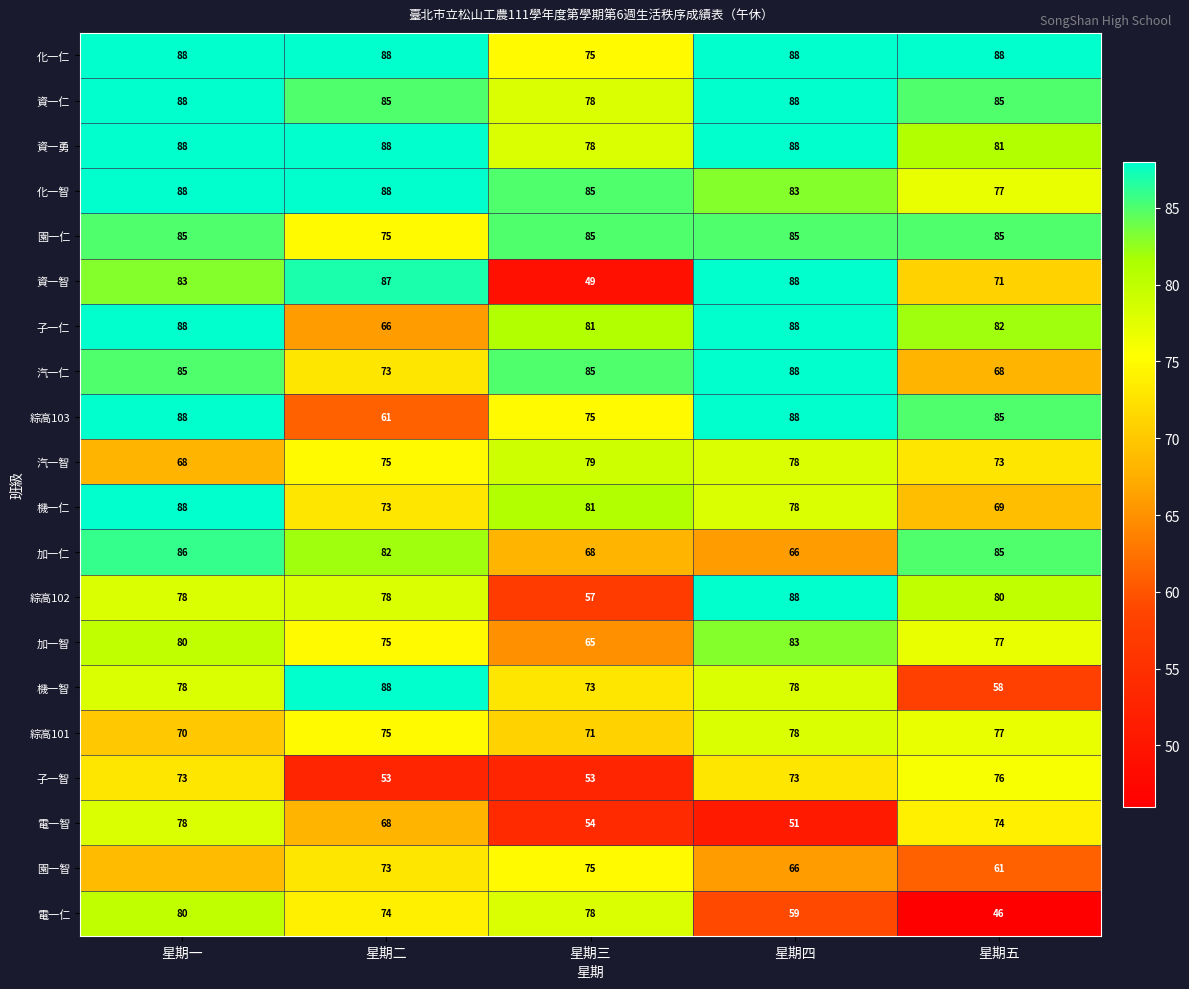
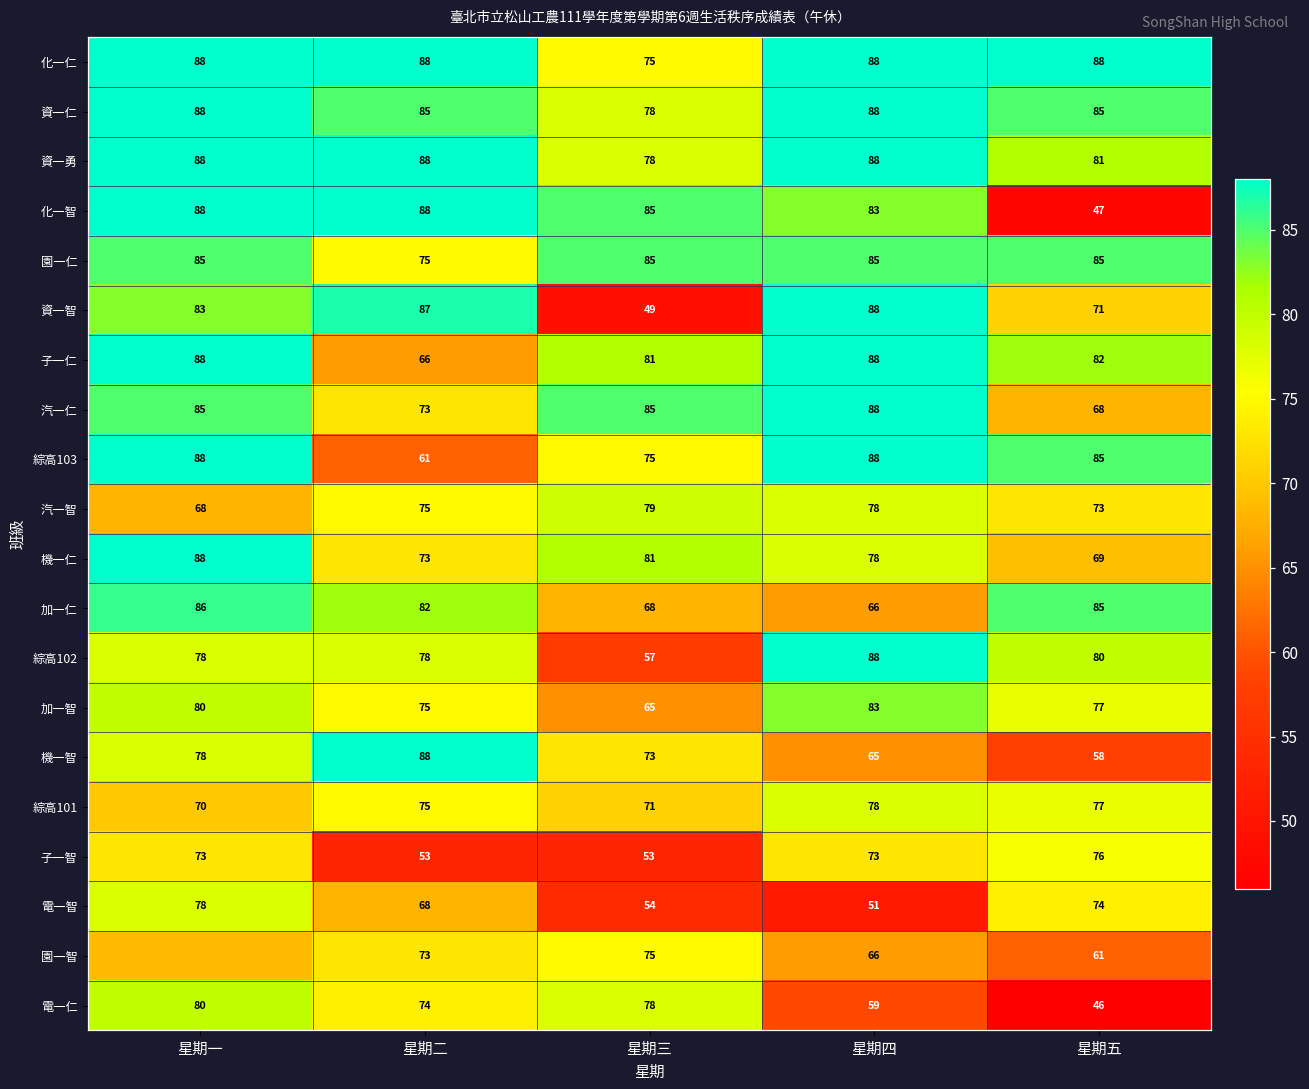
化一智, 星期五: 77 -> 47
機一智, 星期四: 78 -> 65
